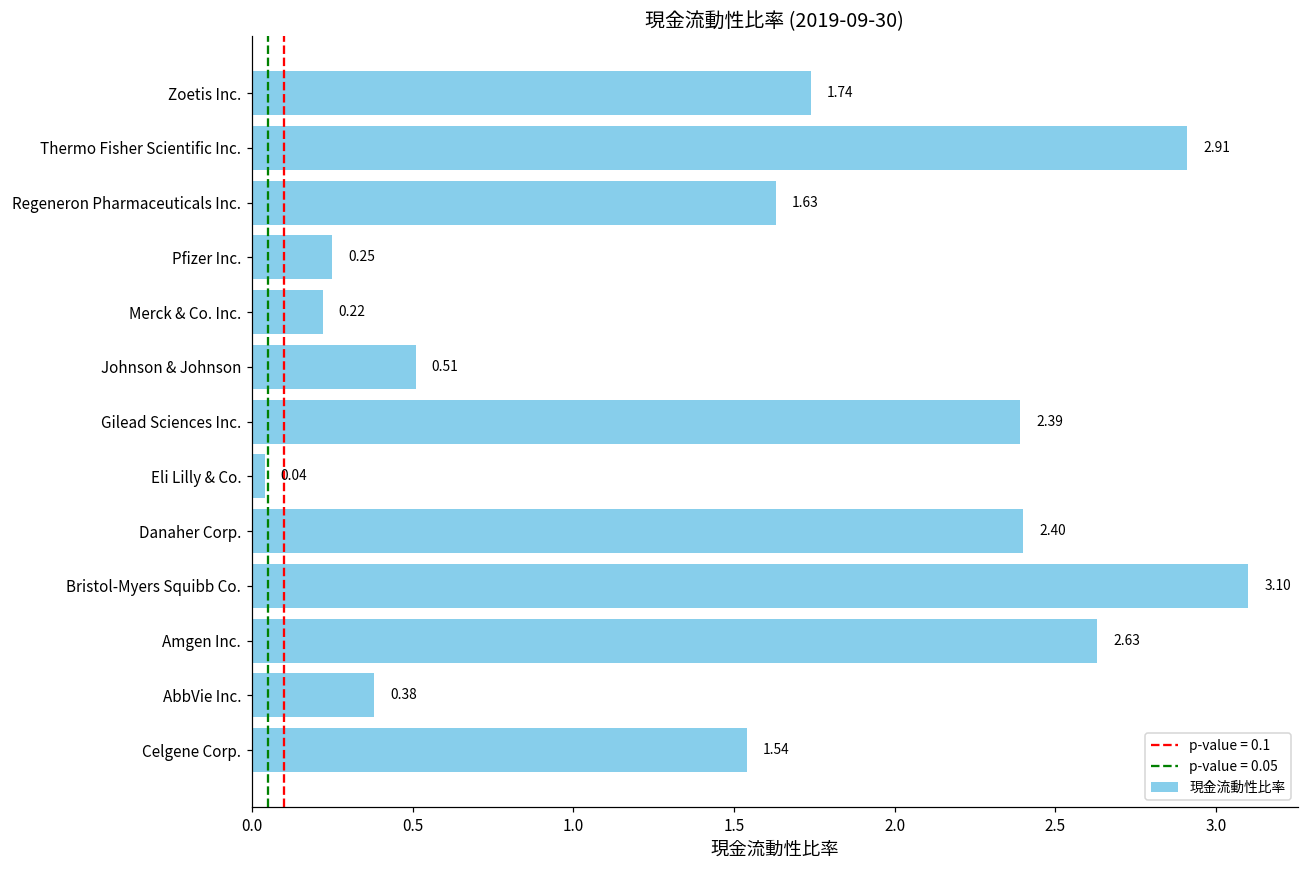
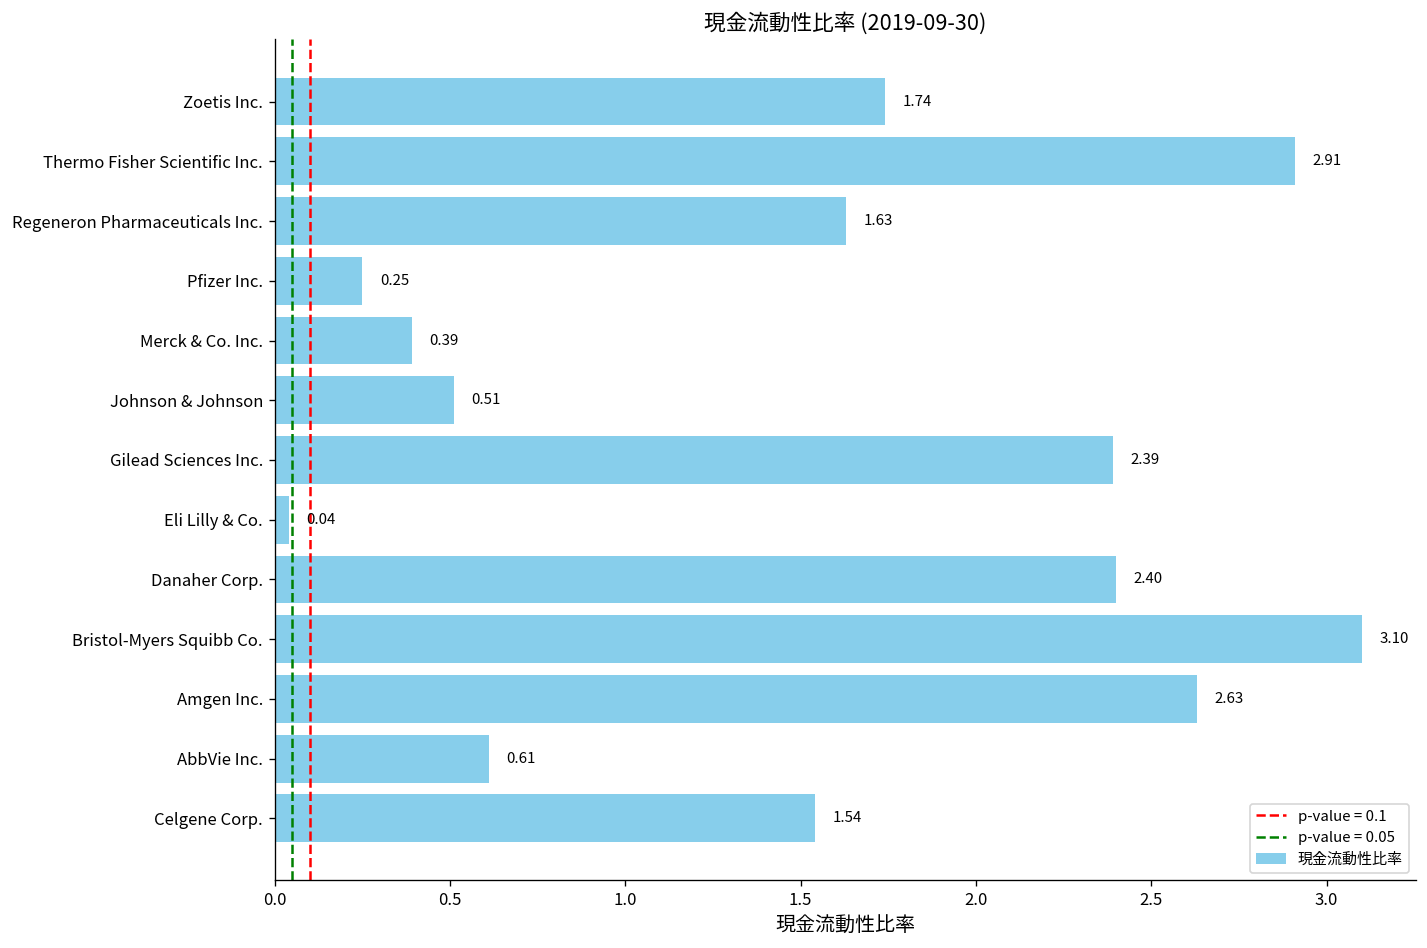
Merck & Co. Inc.: 0.22 -> 0.39
AbbVie Inc.: 0.38 -> 0.61
